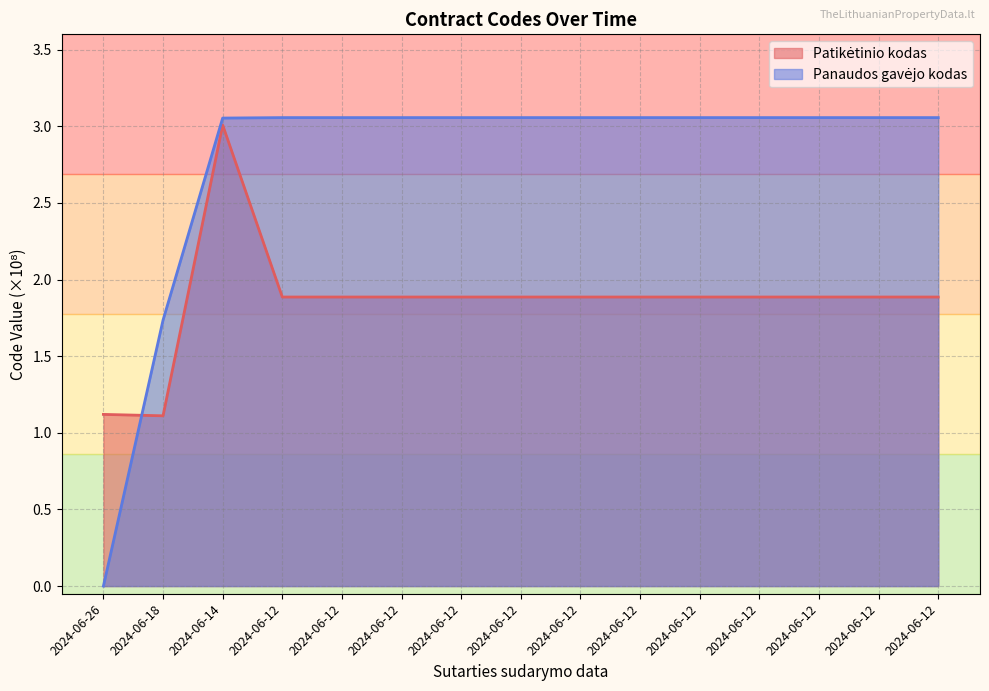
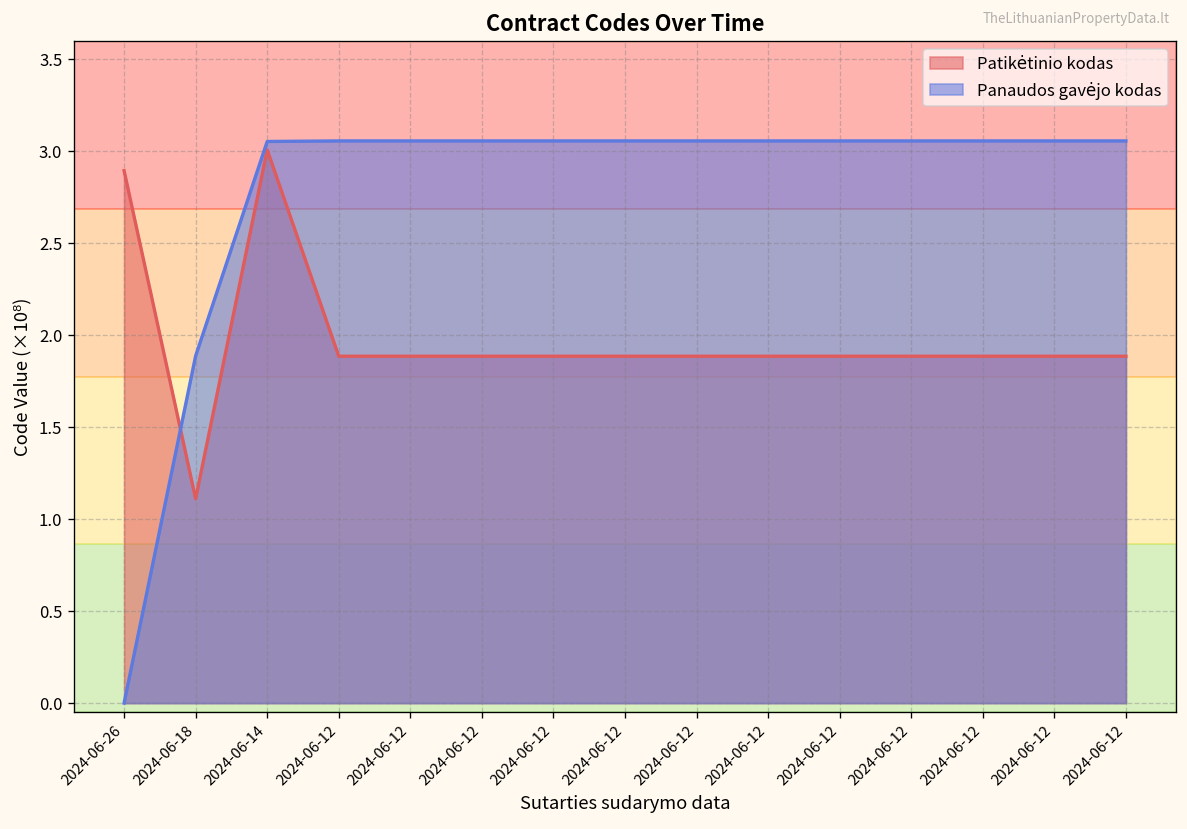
Patikėtinio kodas, 2024-06-26: 1.12 -> 2.90
Panaudos gavėjo kodas, 2024-06-18: 1.74 -> 1.89
